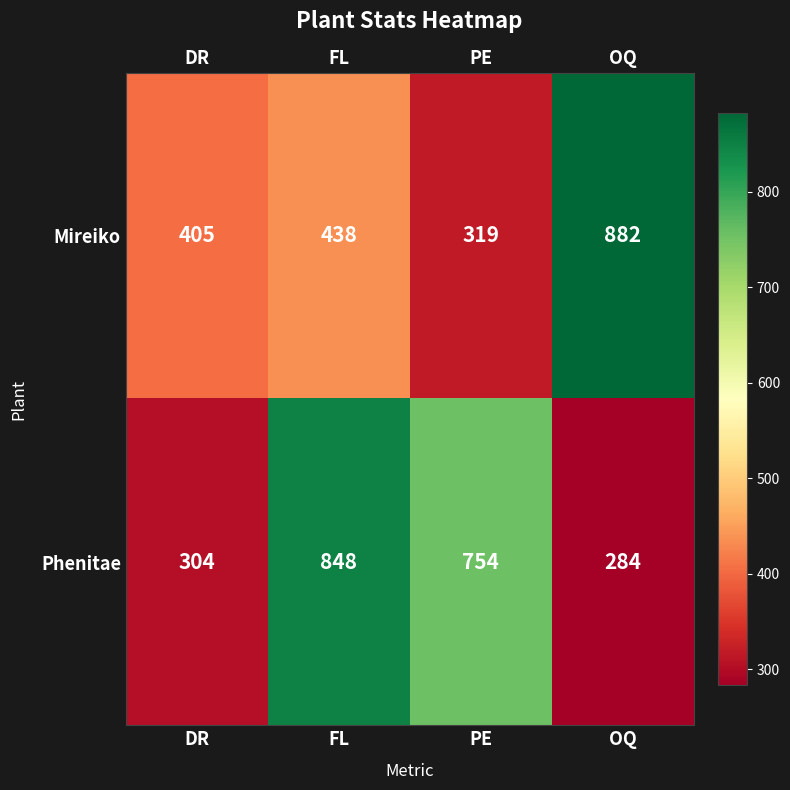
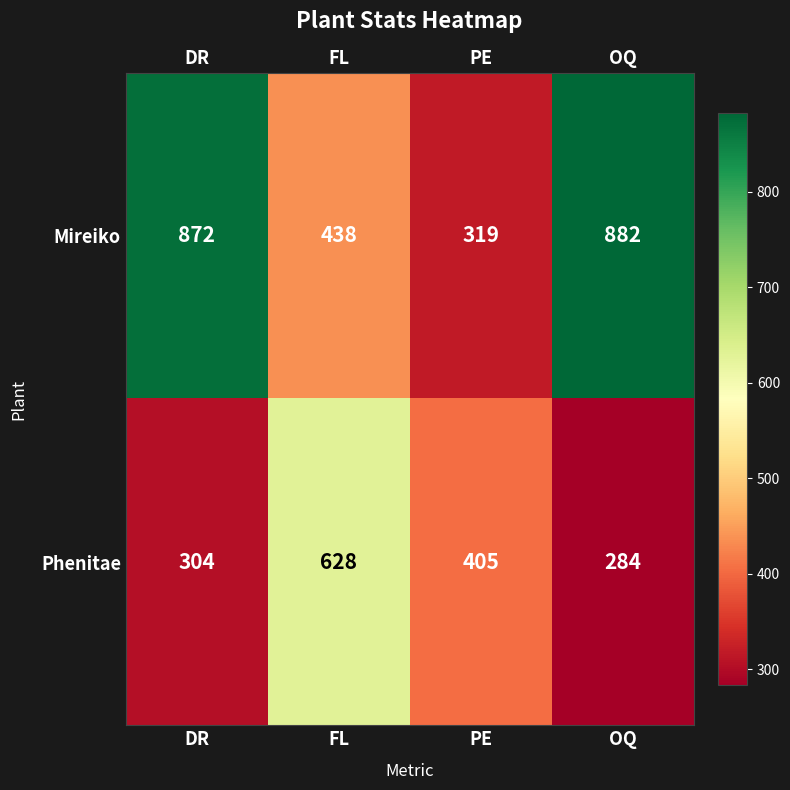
Mireiko, DR: 405 -> 872
Phenitae, FL: 848 -> 628
Phenitae, PE: 754 -> 405
